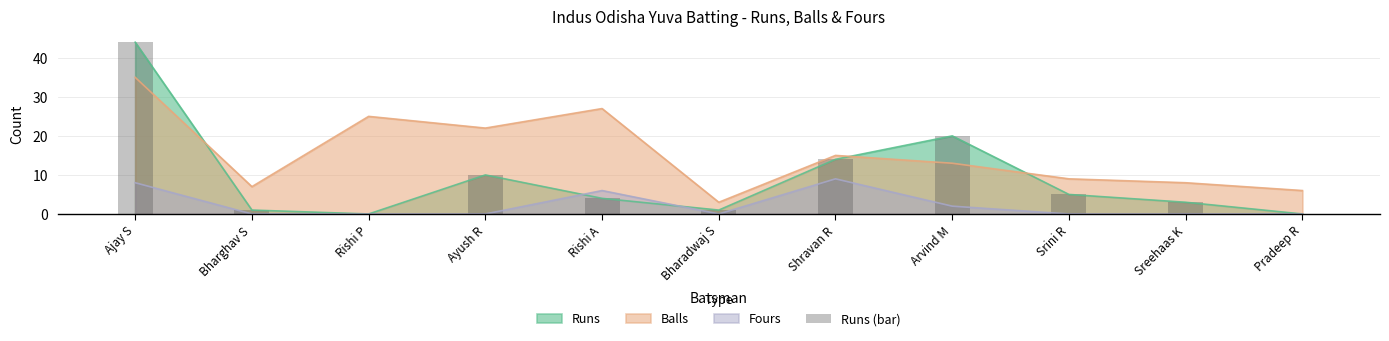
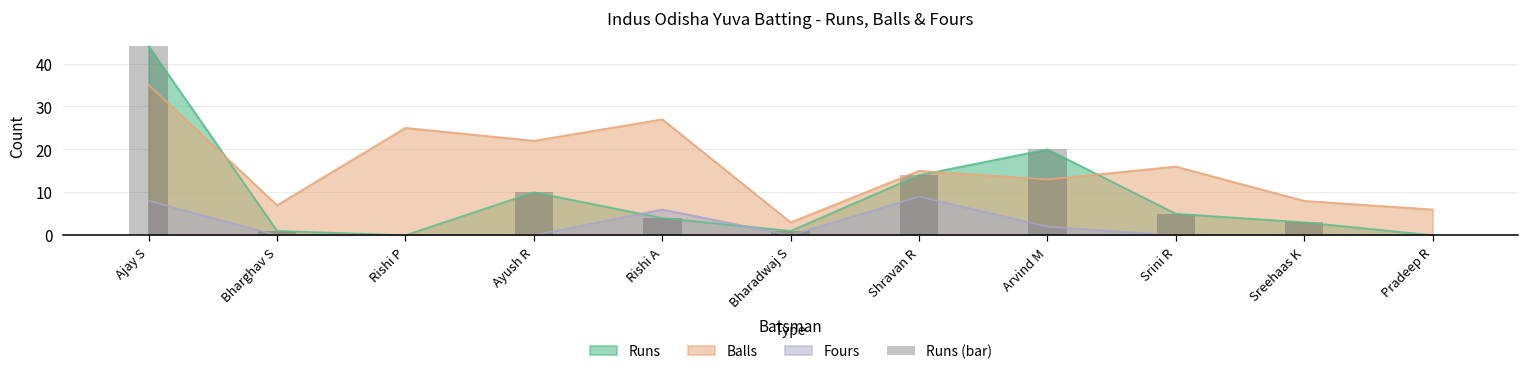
Balls, Srini R: 9 -> 16
